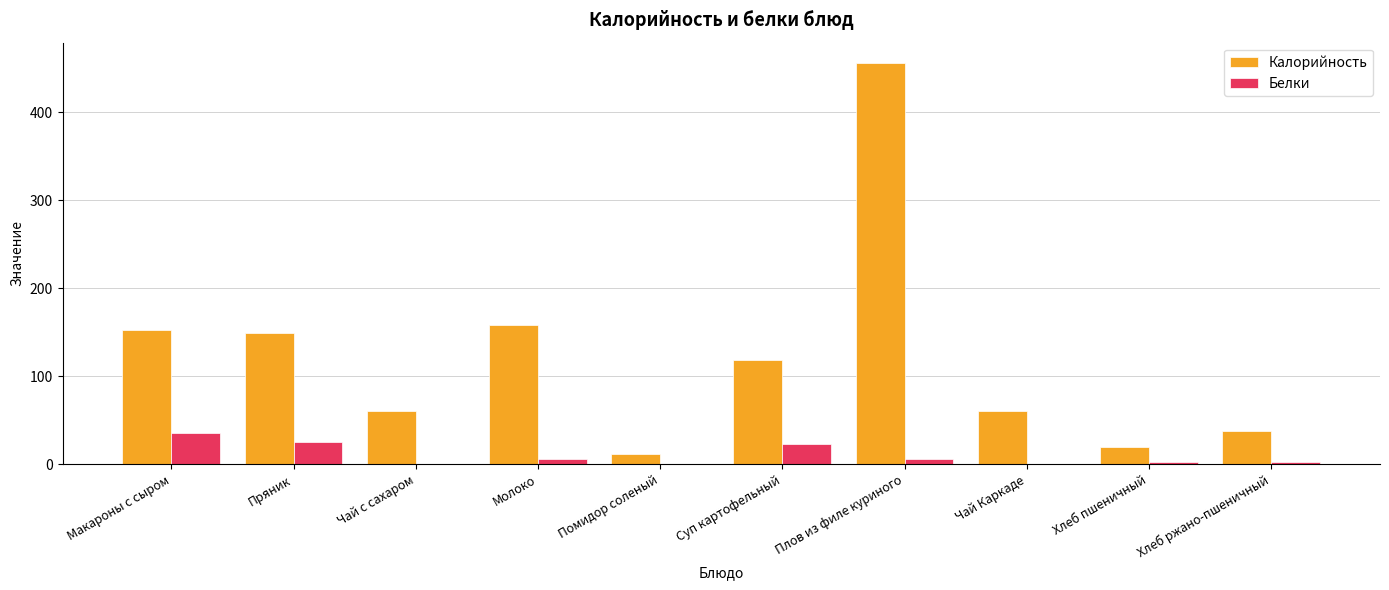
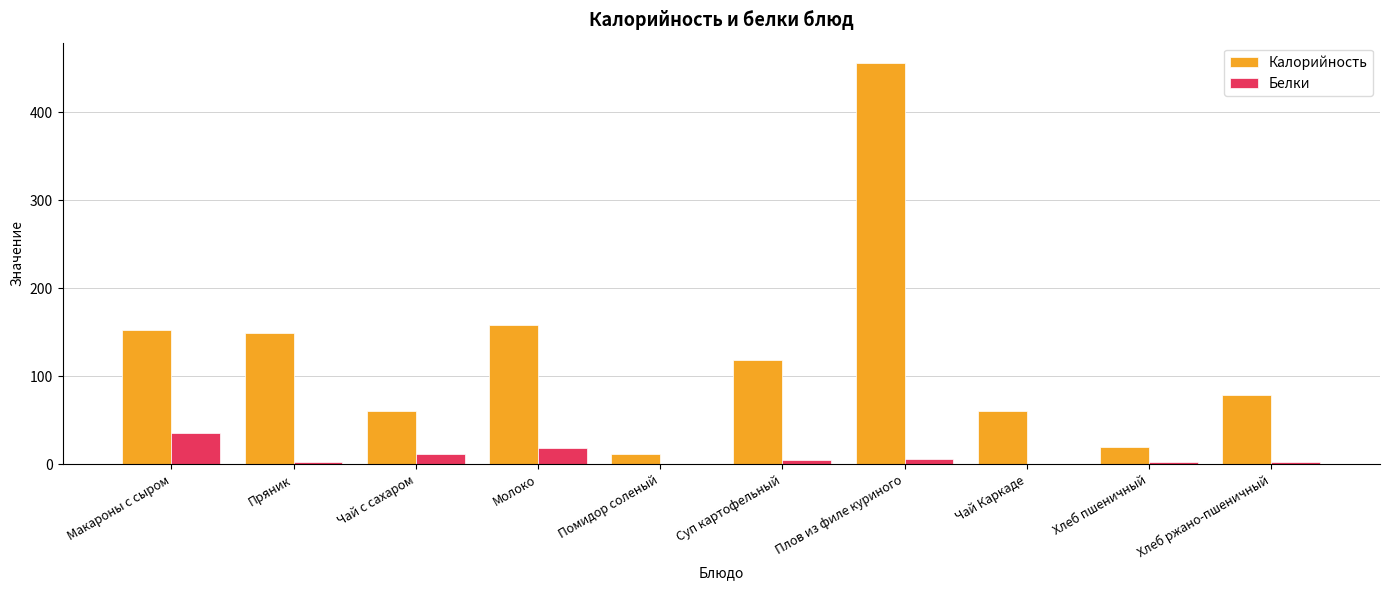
Белки, Пряник: 30 -> 0
Белки, Чай с сахаром: 0 -> 10
Белки, Молоко: 10 -> 20
Белки, Суп картофельный: 20 -> 0
Калорийность, Хлеб ржано-пшеничный: 40 -> 80
